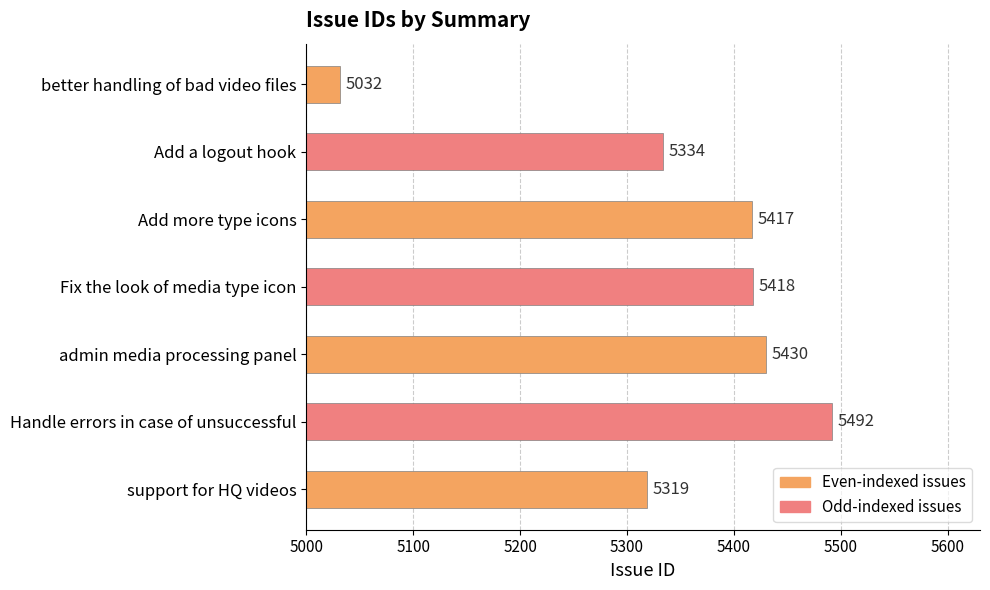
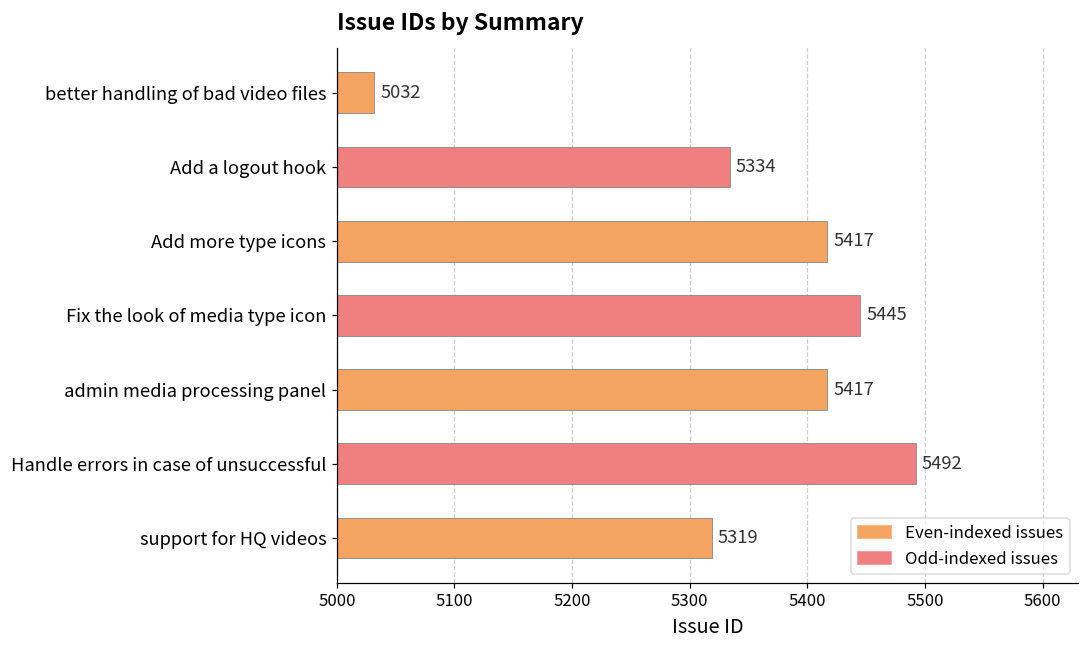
Fix the look of media type icon: 5418 -> 5445
admin media processing panel: 5430 -> 5417
